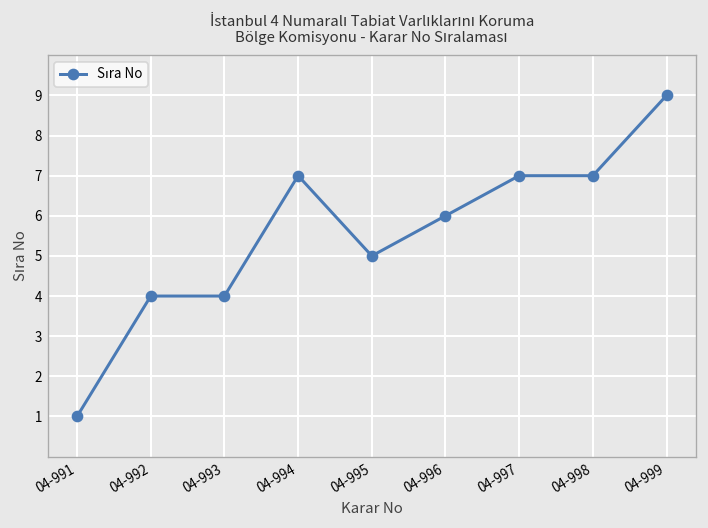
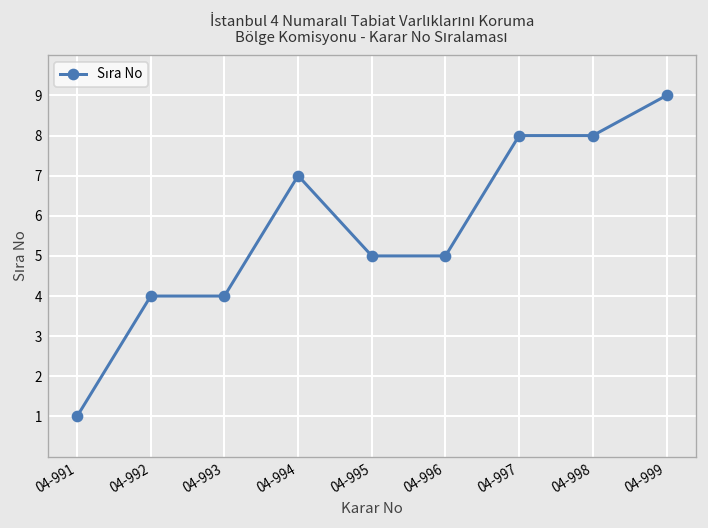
04-996: 6 -> 5
04-997: 7 -> 8
04-998: 7 -> 8
